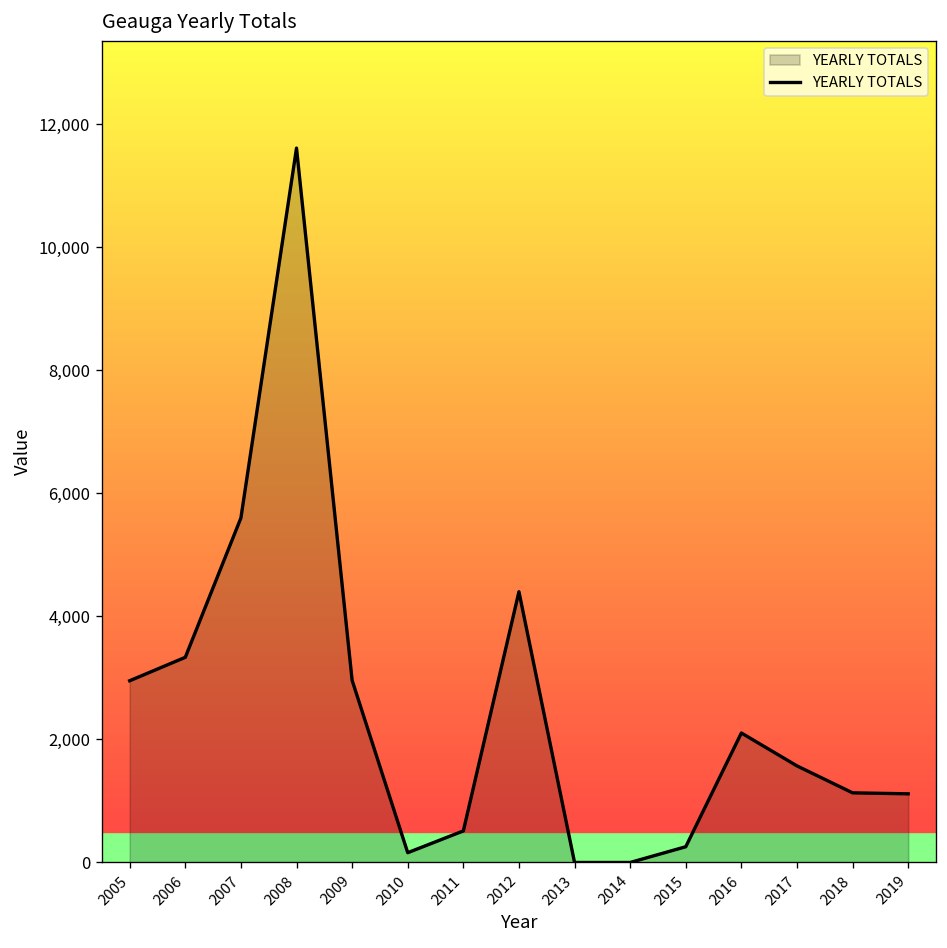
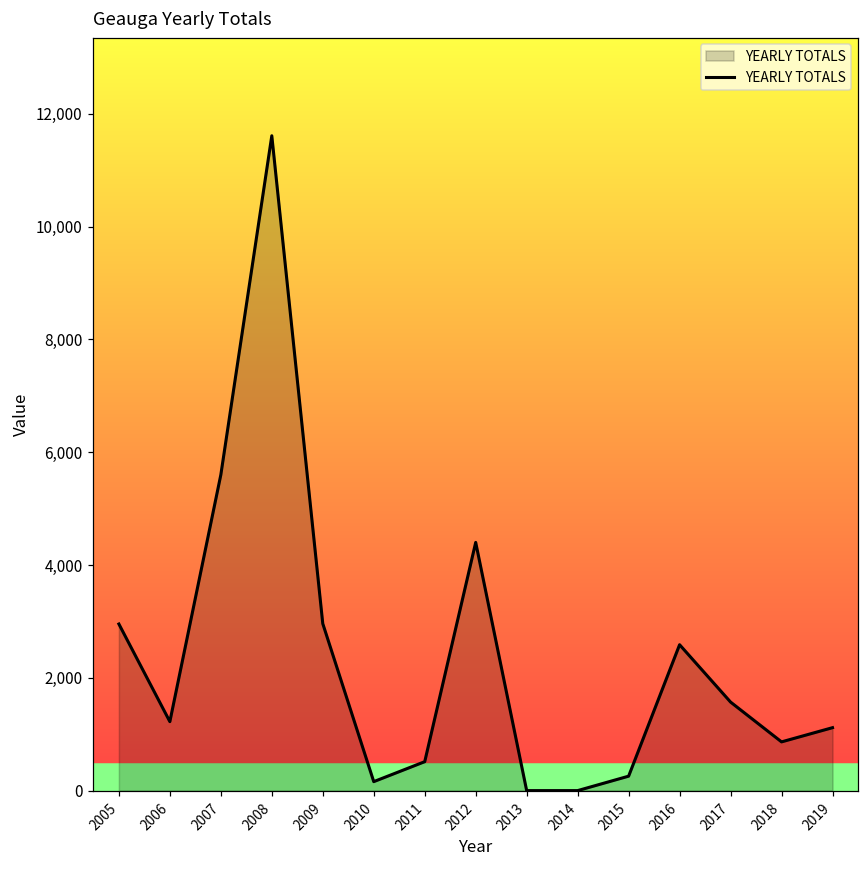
2006: 3,300 -> 1,200
2016: 2,100 -> 2,600
2018: 1,100 -> 900
